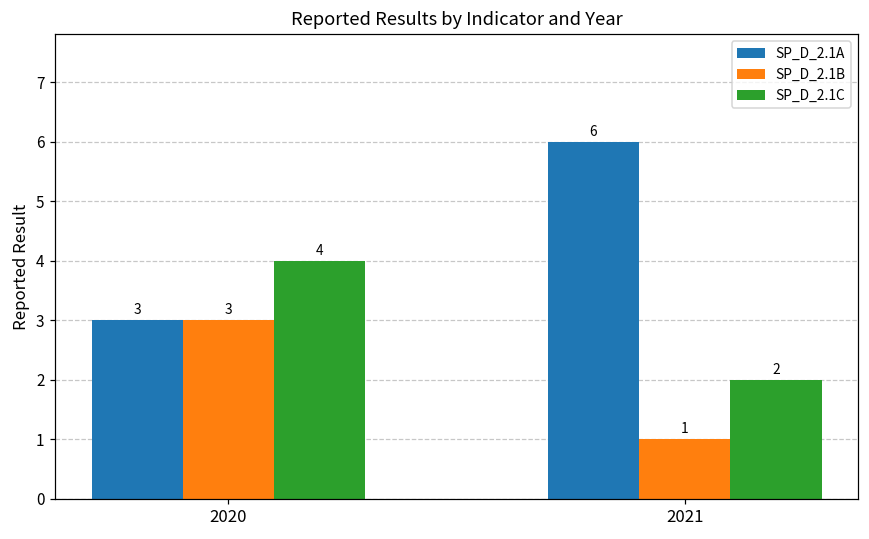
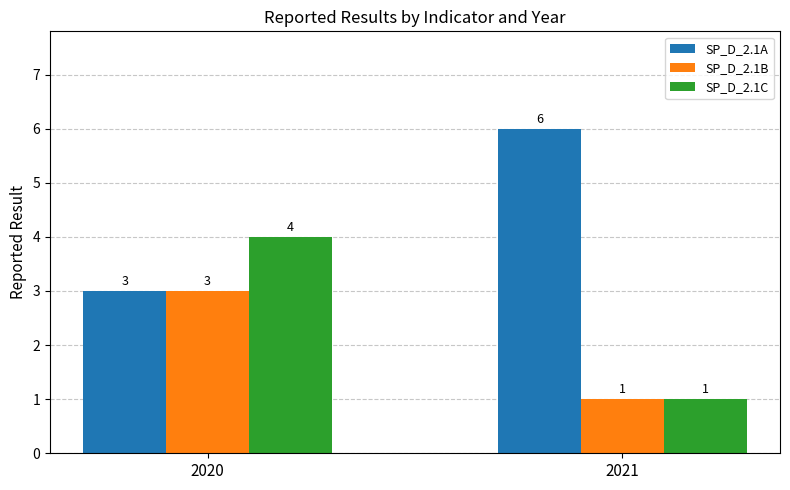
SP_D_2.1C, 2021: 2 -> 1
